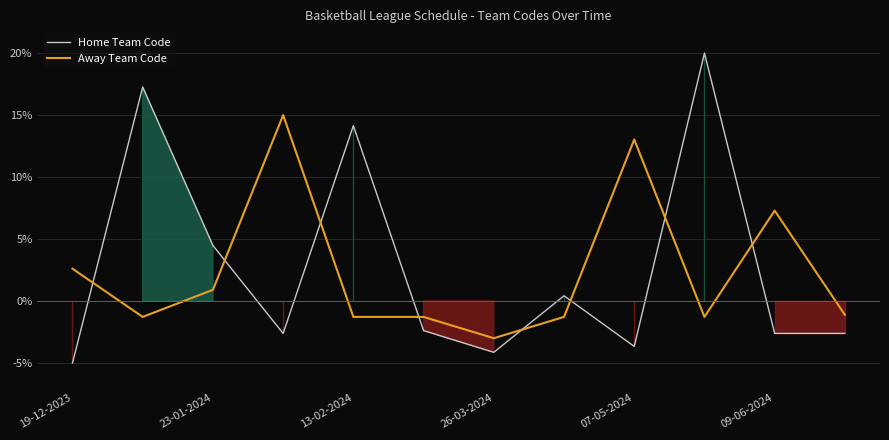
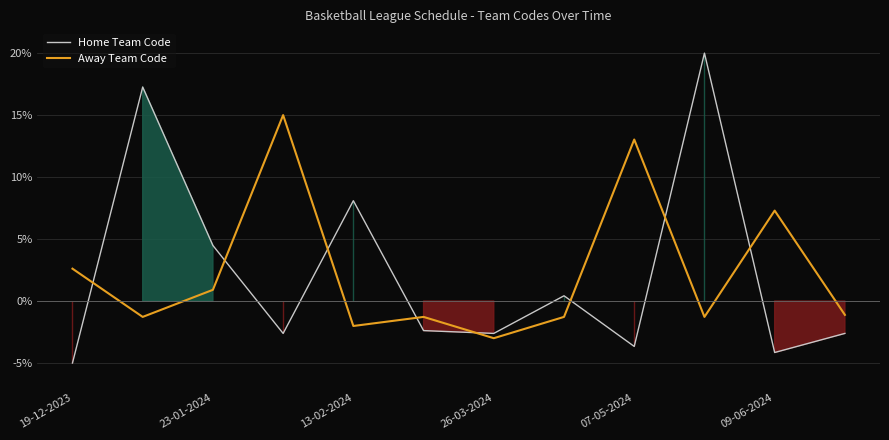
Home Team Code, 13-02-2024: 14.1% -> 8.1%
Away Team Code, 13-02-2024: -1.3% -> -2.0%
Home Team Code, 26-03-2024: -4.1% -> -2.6%
Home Team Code, 09-06-2024: -2.6% -> -4.2%
